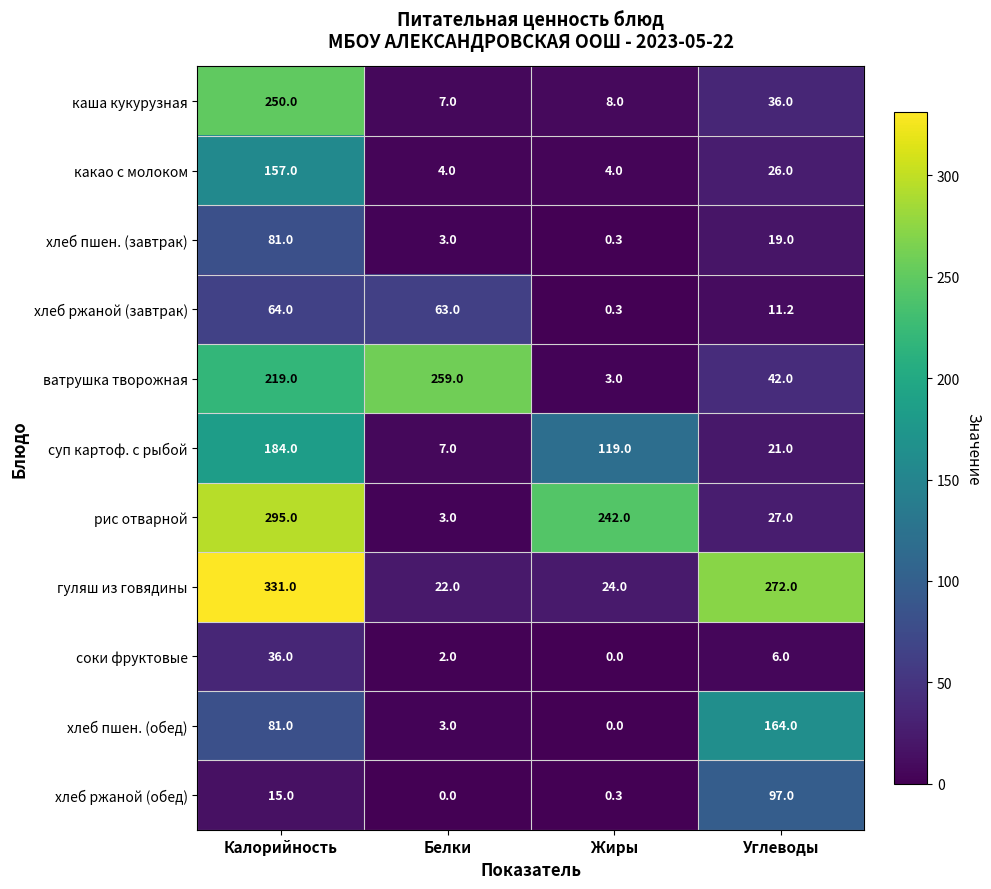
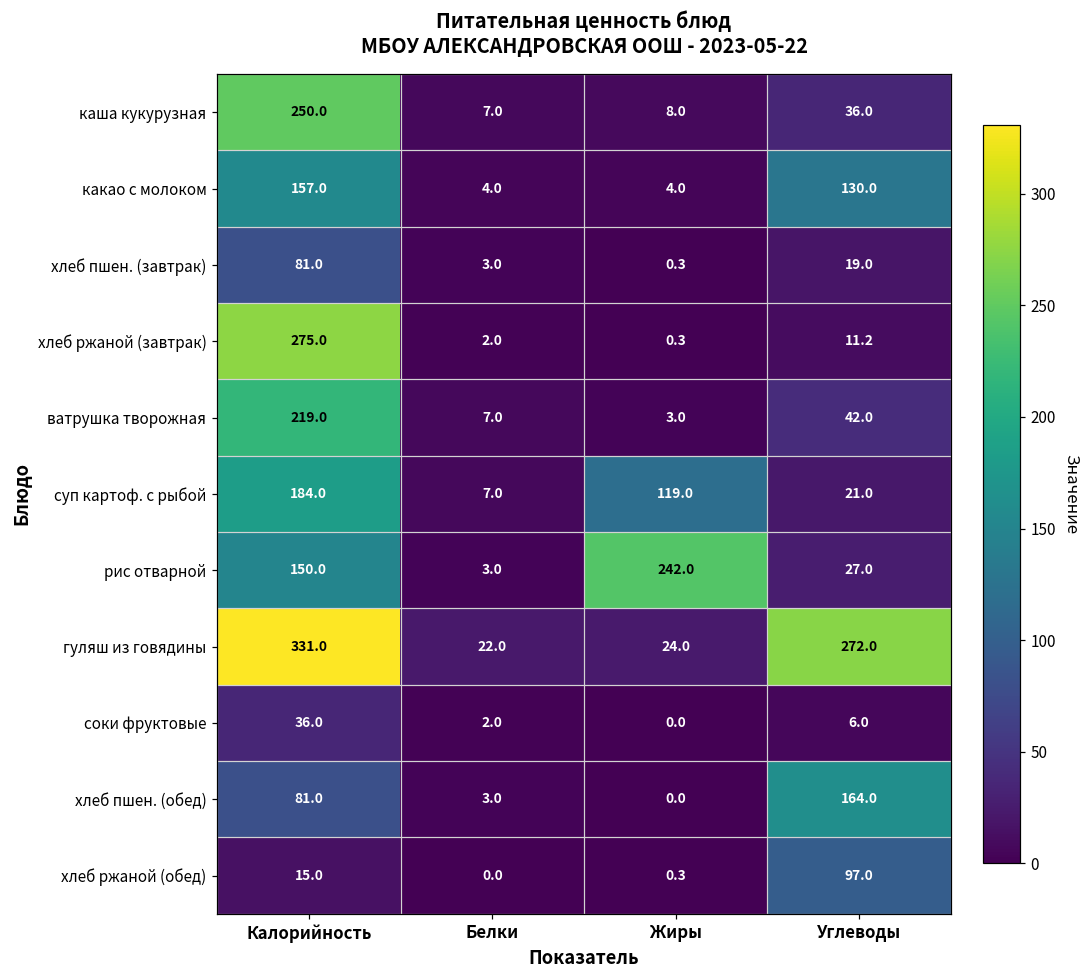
какао с молоком, Углеводы: 26.0 -> 130.0
хлеб ржаной (завтрак), Калорийность: 64.0 -> 275.0
хлеб ржаной (завтрак), Белки: 63.0 -> 2.0
ватрушка творожная, Белки: 259.0 -> 7.0
рис отварной, Калорийность: 295.0 -> 150.0
